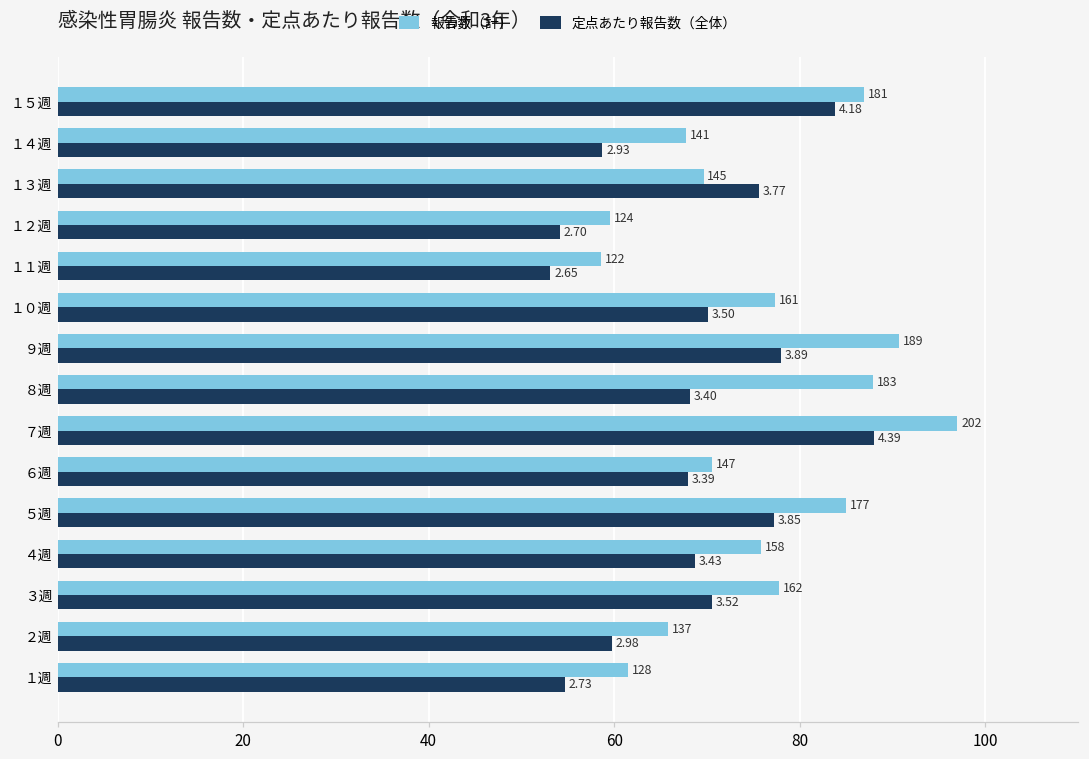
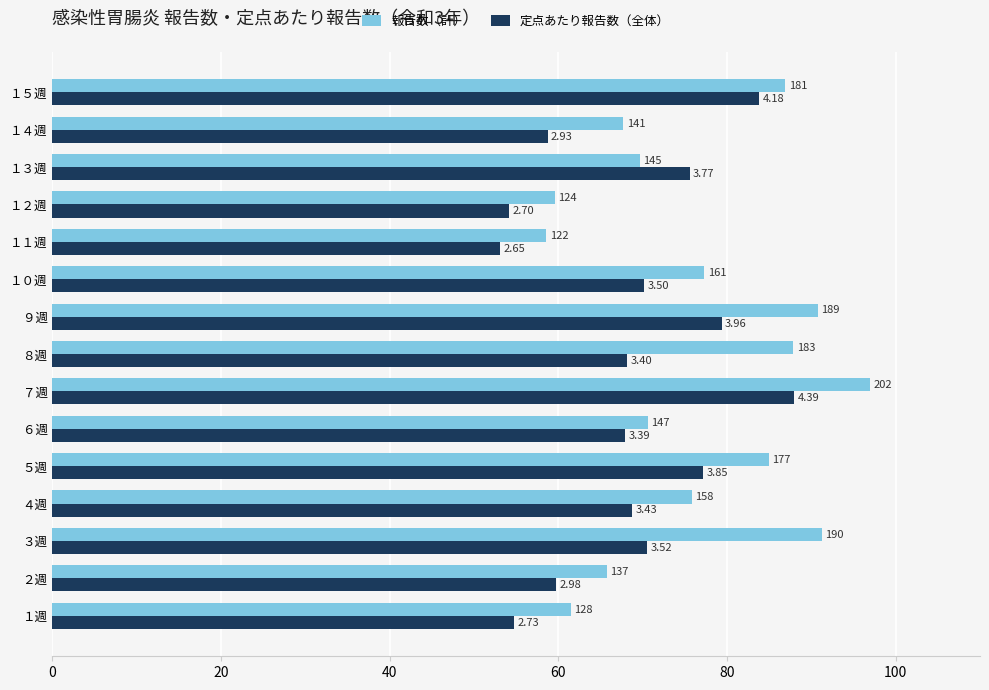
定点あたり報告数（全体）, ９週: 3.89 -> 3.96
報告数（計）, ３週: 162 -> 190
